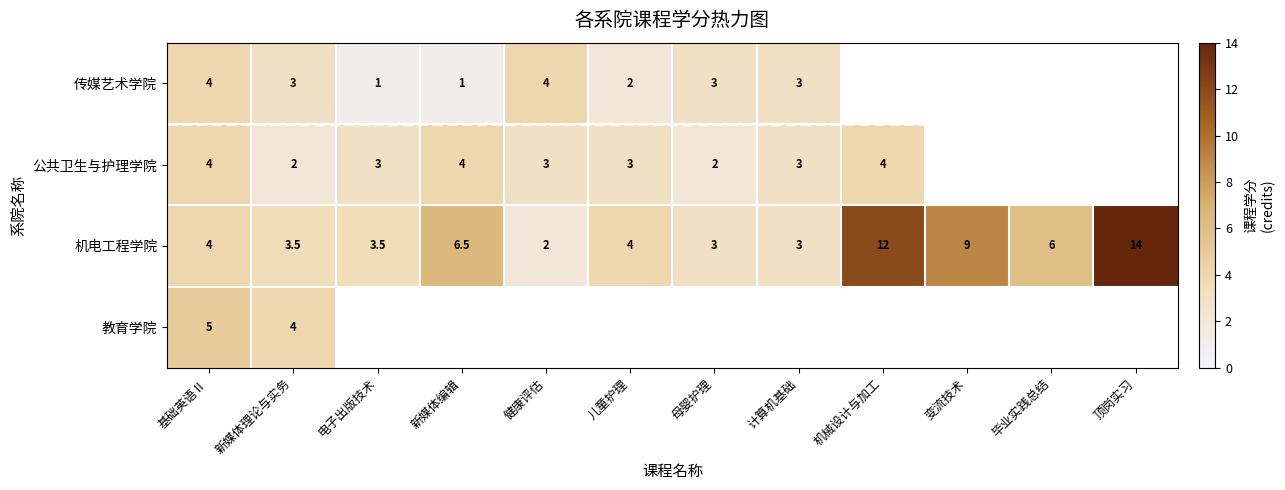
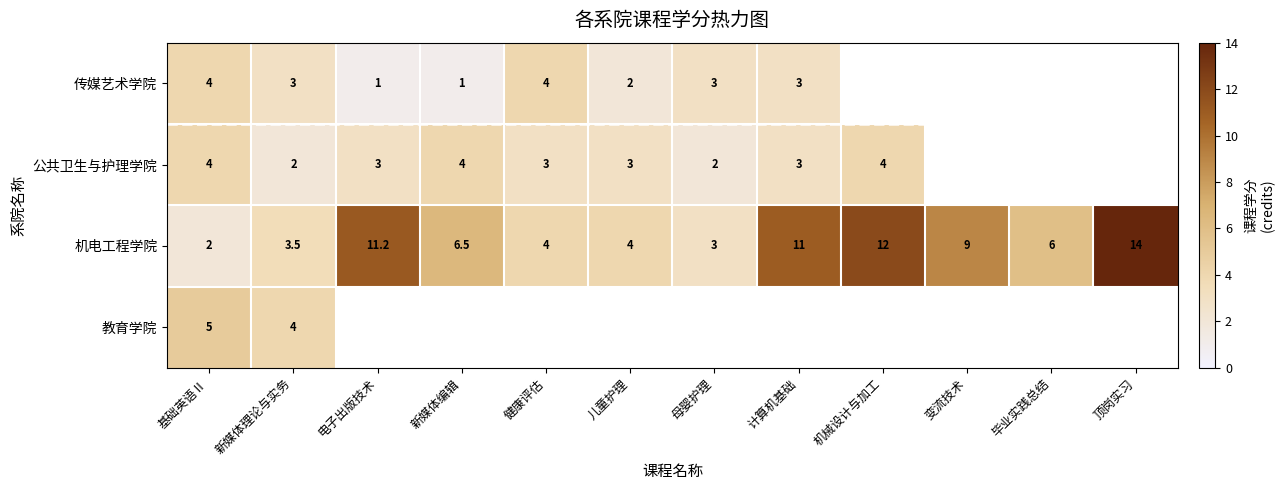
机电工程学院, 基础英语Ⅱ: 4 -> 2
机电工程学院, 电子出版技术: 3.5 -> 11.2
机电工程学院, 健康评估: 2 -> 4
机电工程学院, 计算机基础: 3 -> 11
